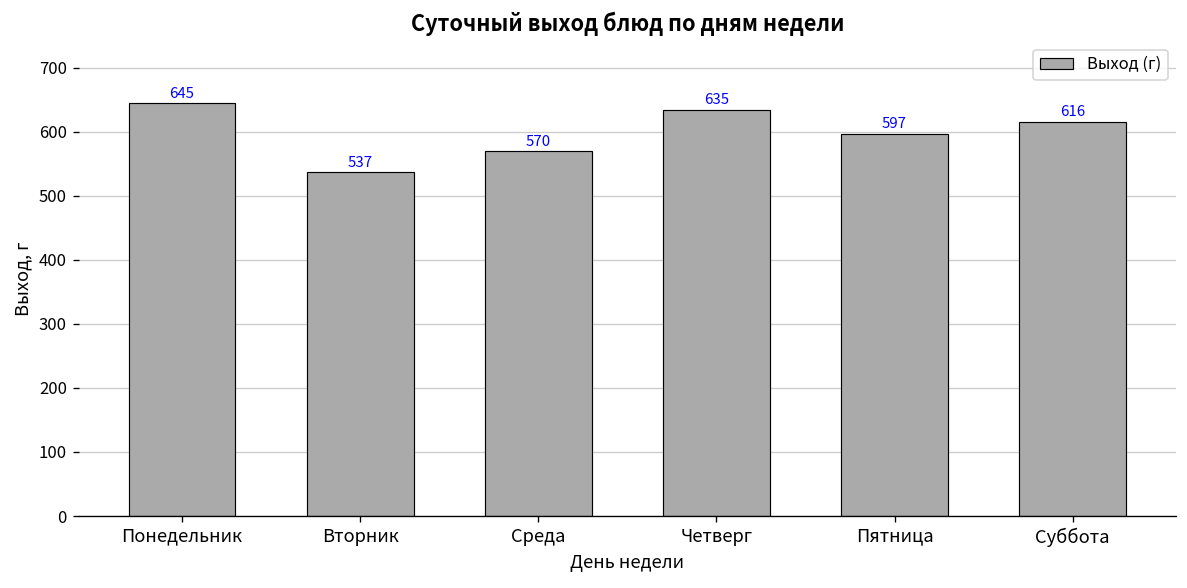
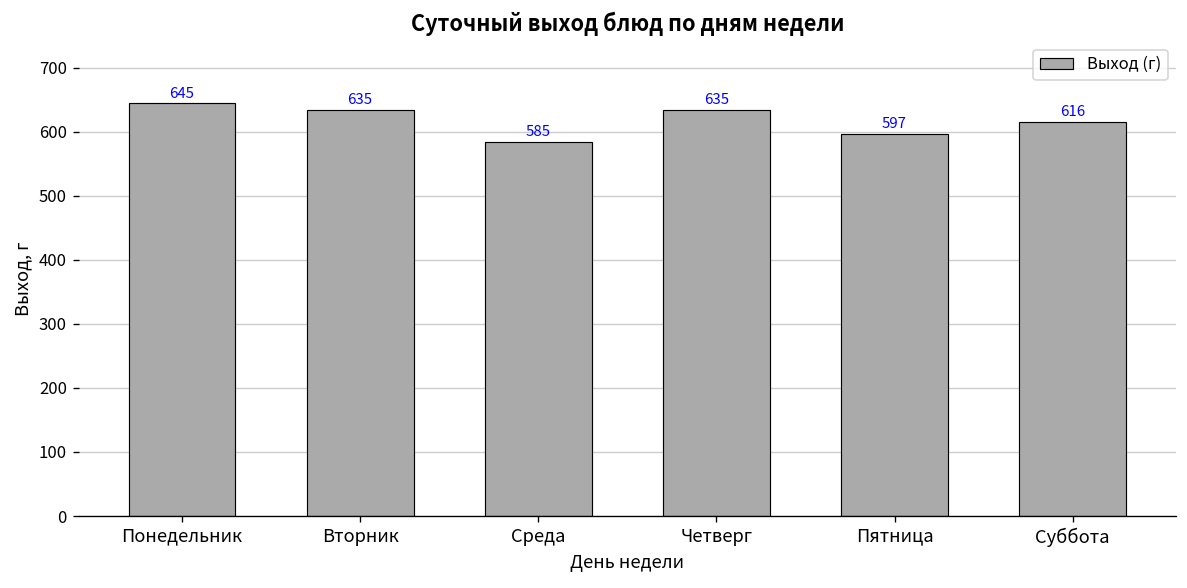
Вторник: 537 -> 635
Среда: 570 -> 585
